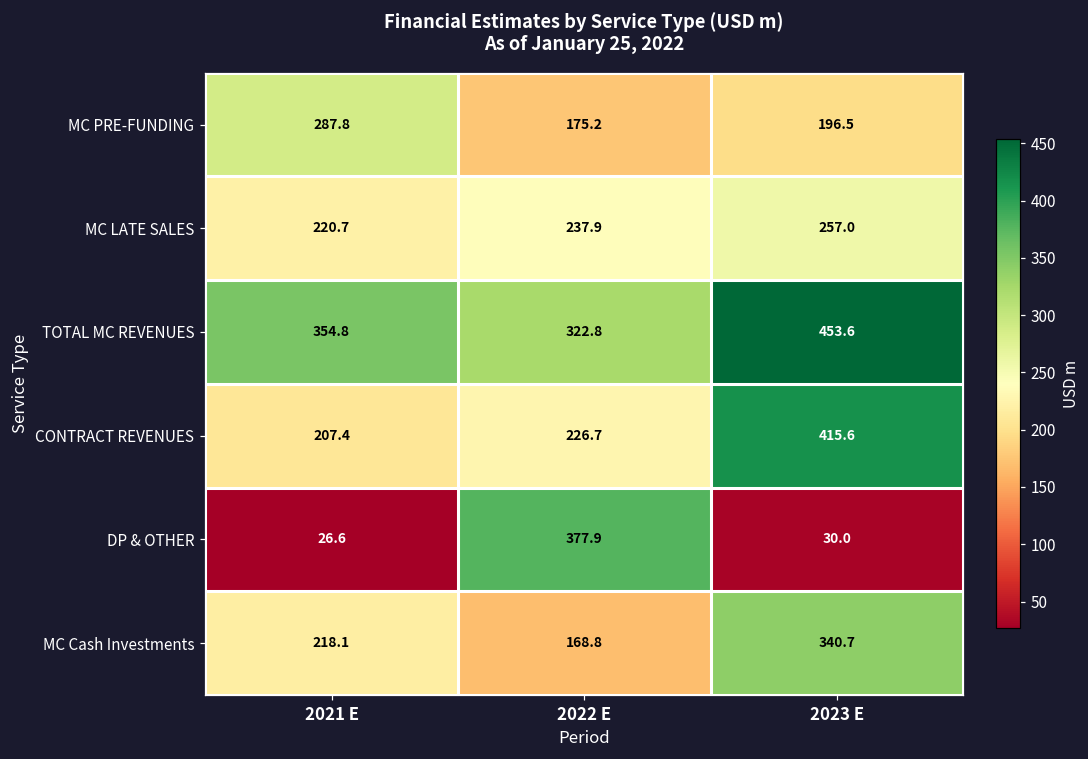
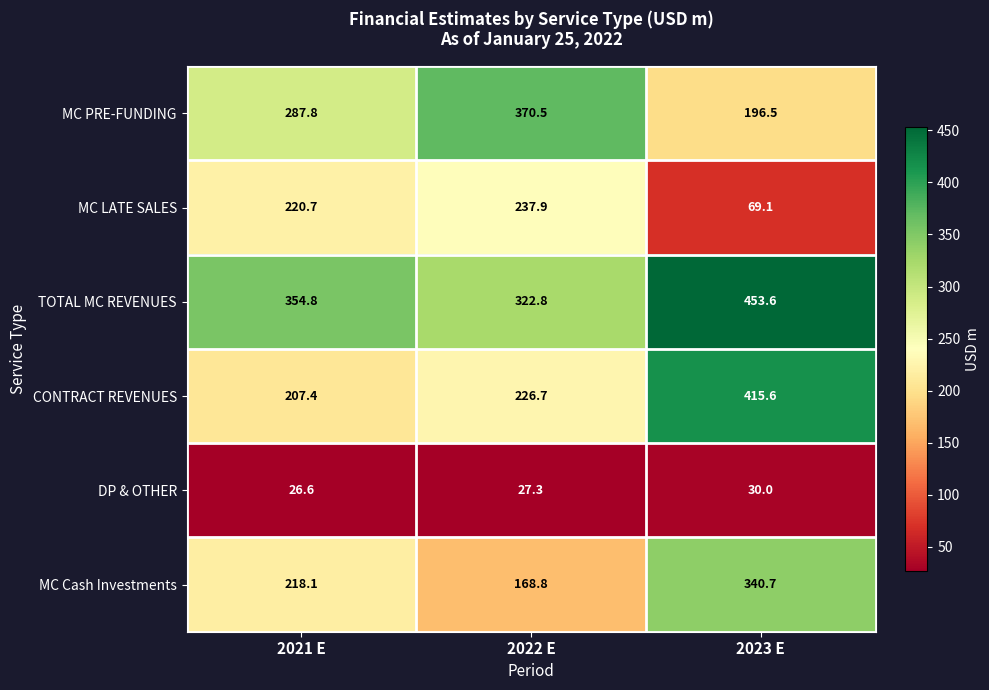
MC PRE-FUNDING, 2022 E: 175.2 -> 370.5
MC LATE SALES, 2023 E: 257.0 -> 69.1
DP & OTHER, 2022 E: 377.9 -> 27.3
